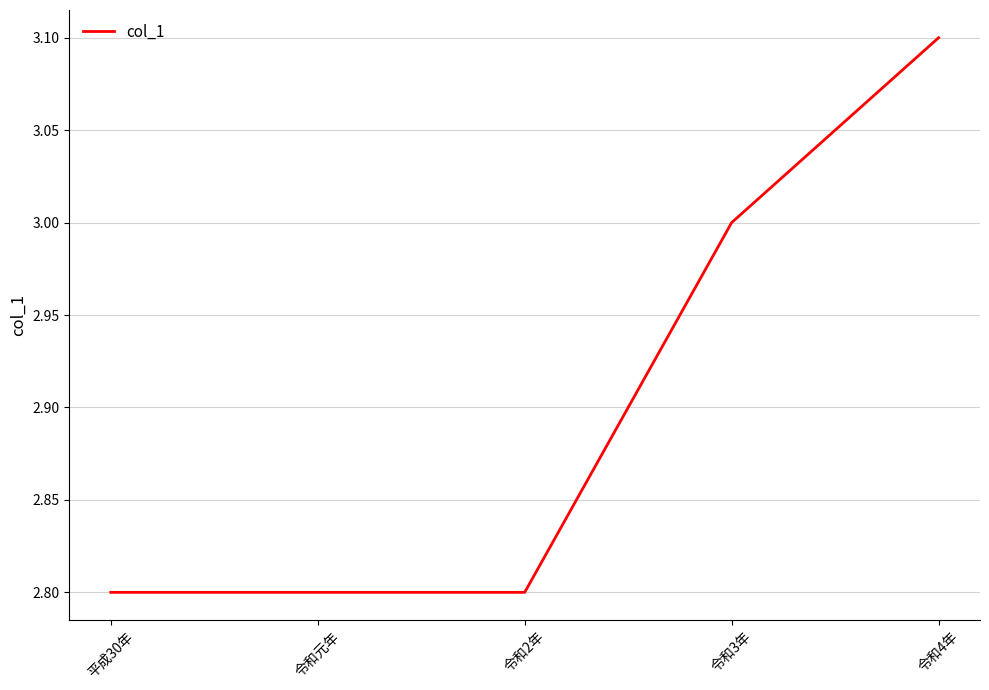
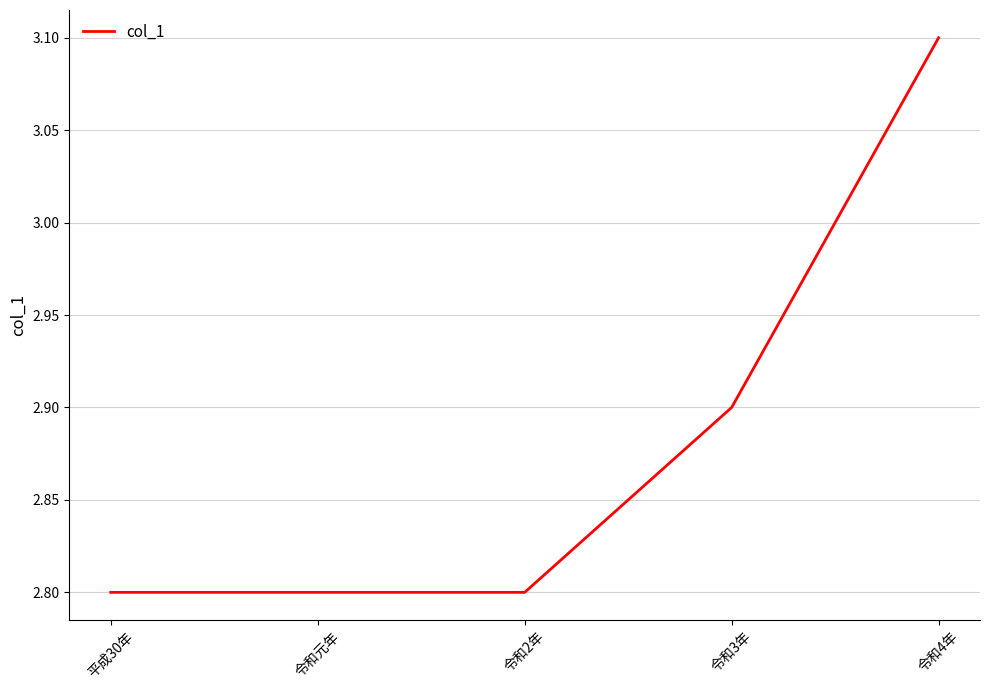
令和3年: 3.0 -> 2.9
